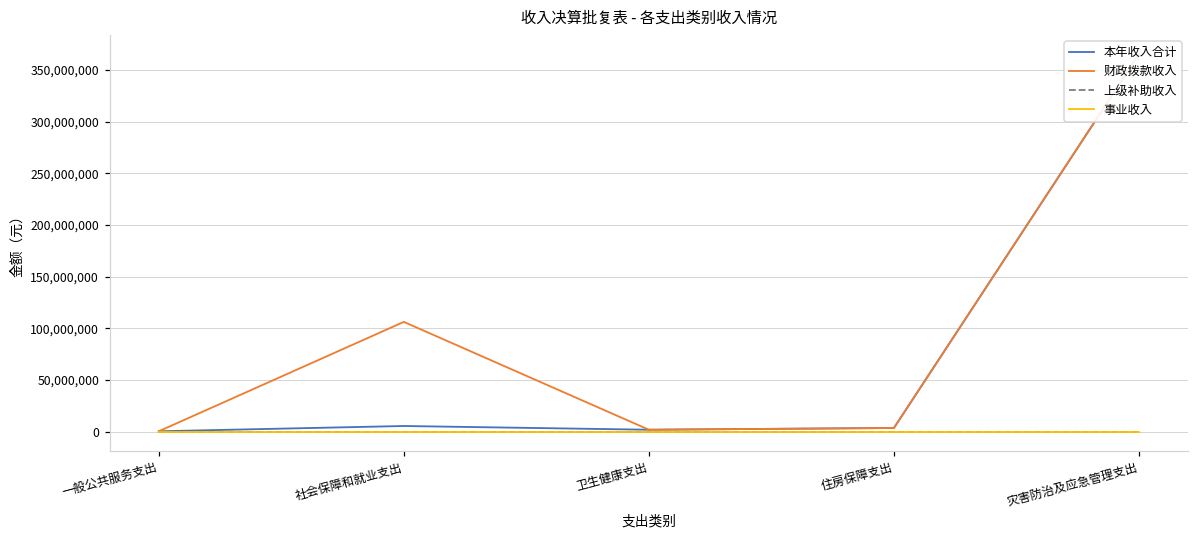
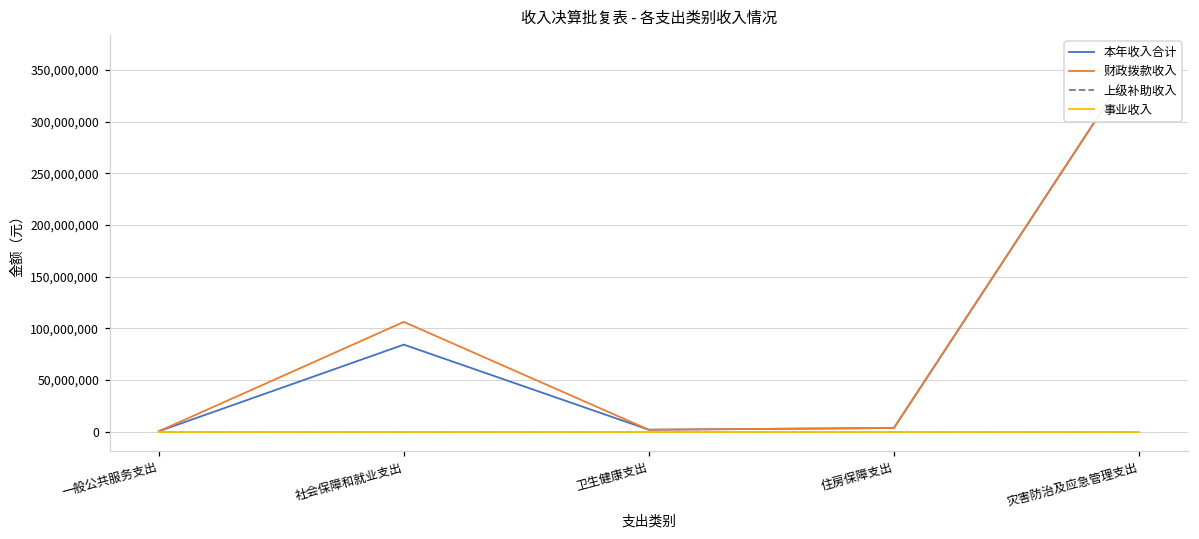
本年收入合计, 社会保障和就业支出: 10,000,000 -> 80,000,000
